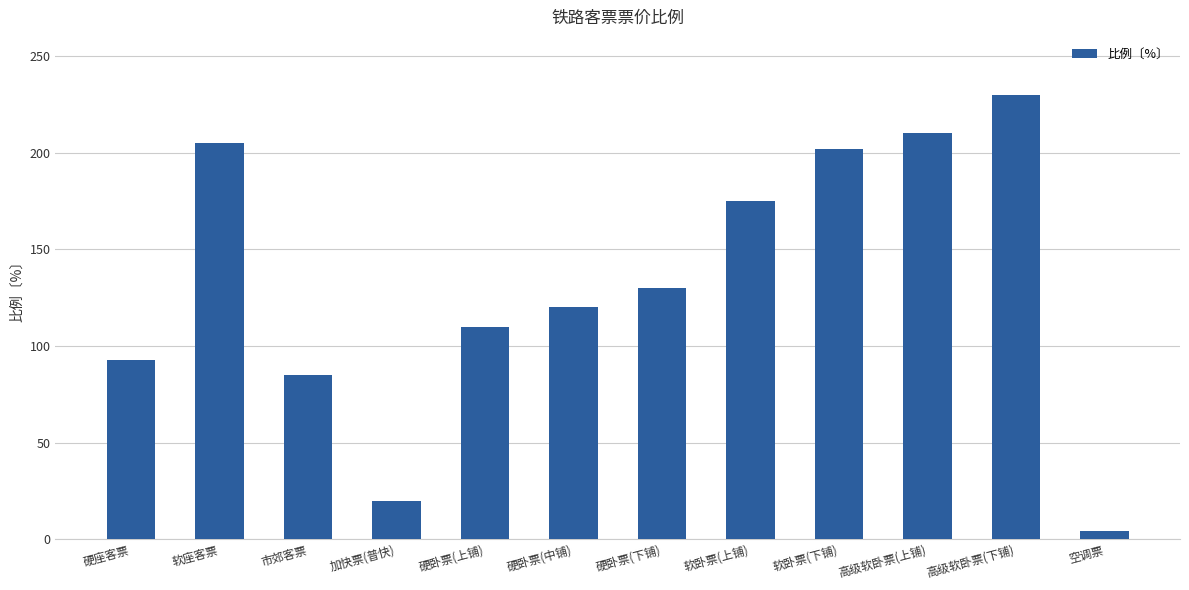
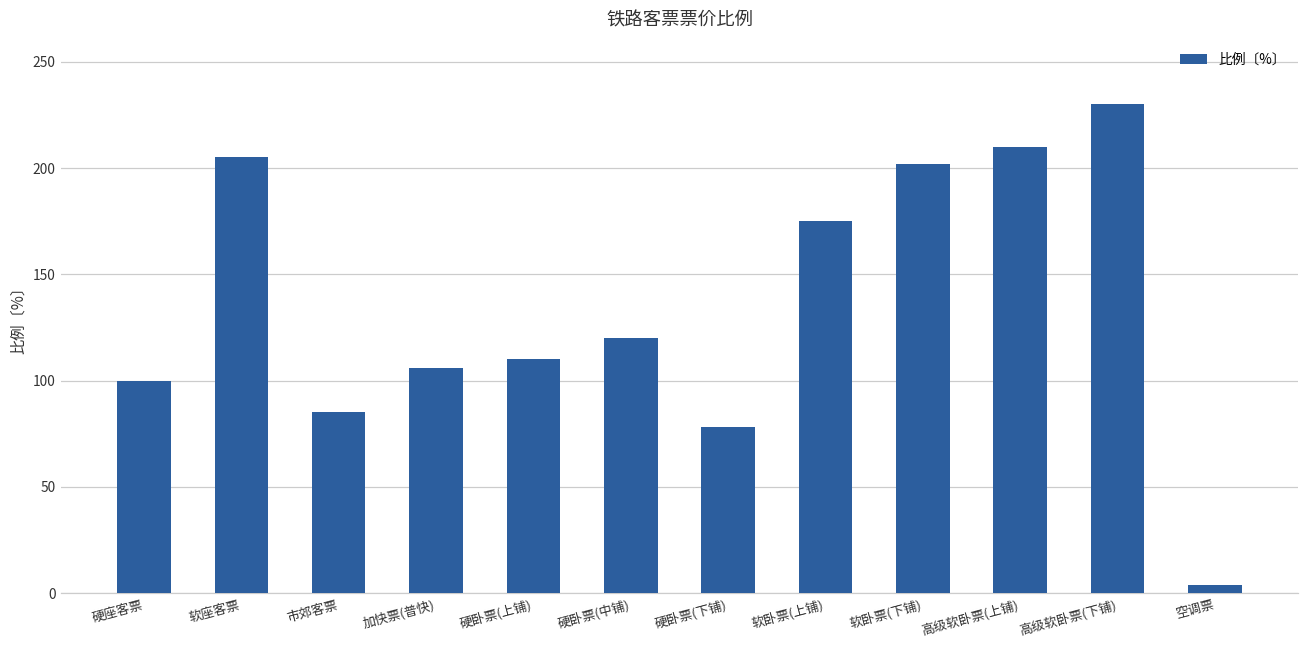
硬座客票: 93 -> 100
加快票(普快): 20 -> 106
硬卧票(下铺): 130 -> 78
